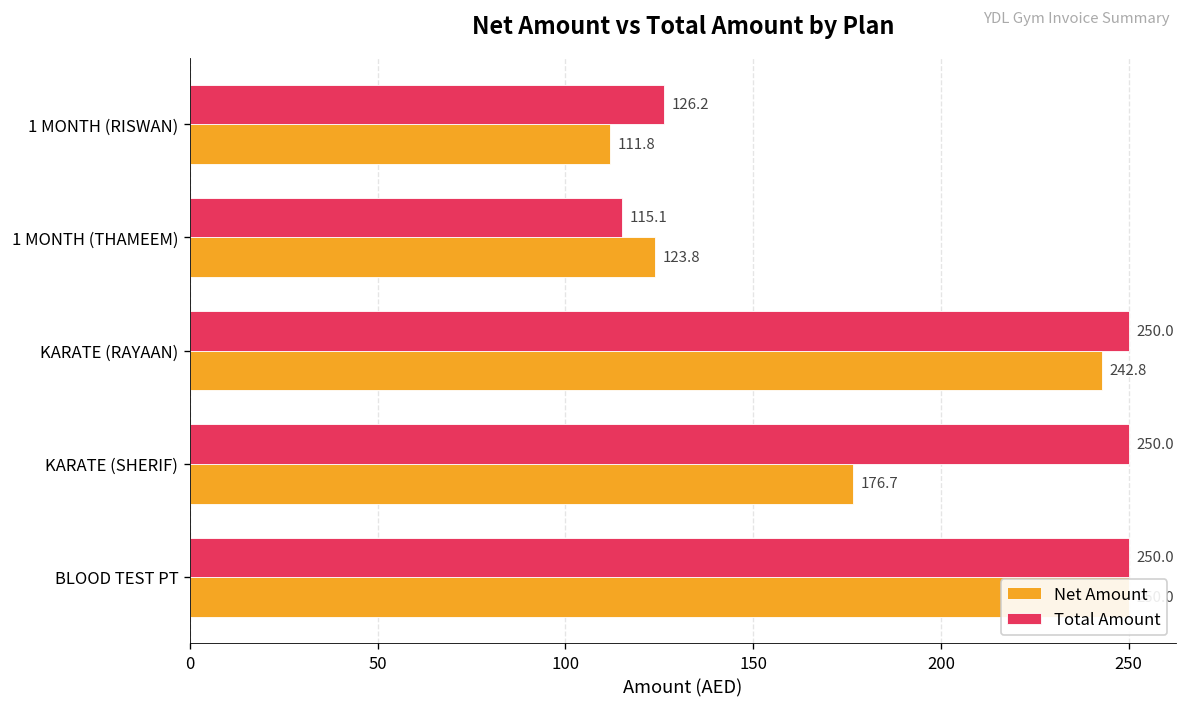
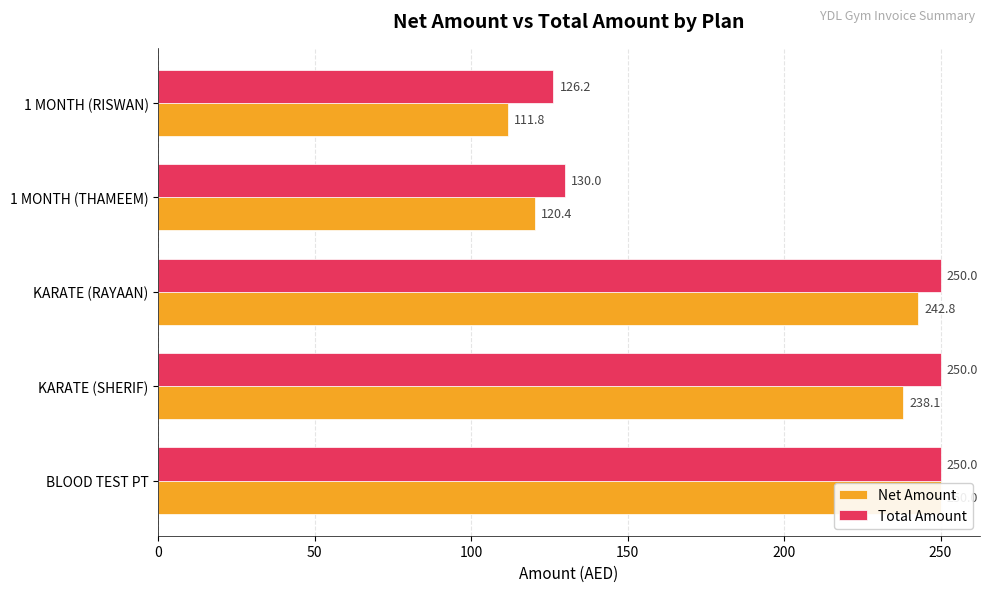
Total Amount, 1 MONTH (THAMEEM): 115.1 -> 130.0
Net Amount, 1 MONTH (THAMEEM): 123.8 -> 120.4
Net Amount, KARATE (SHERIF): 176.7 -> 238.1
